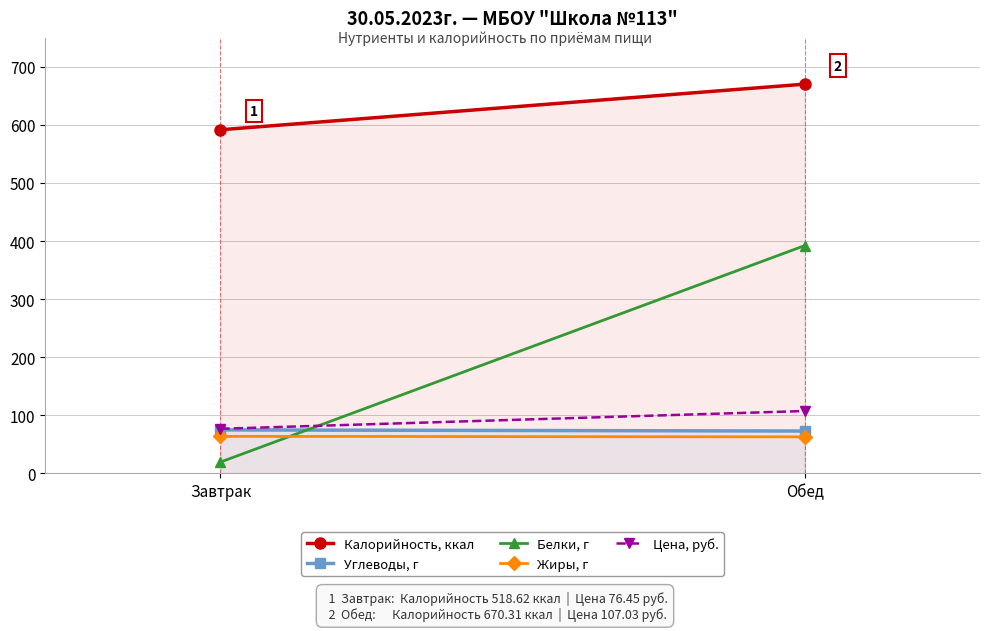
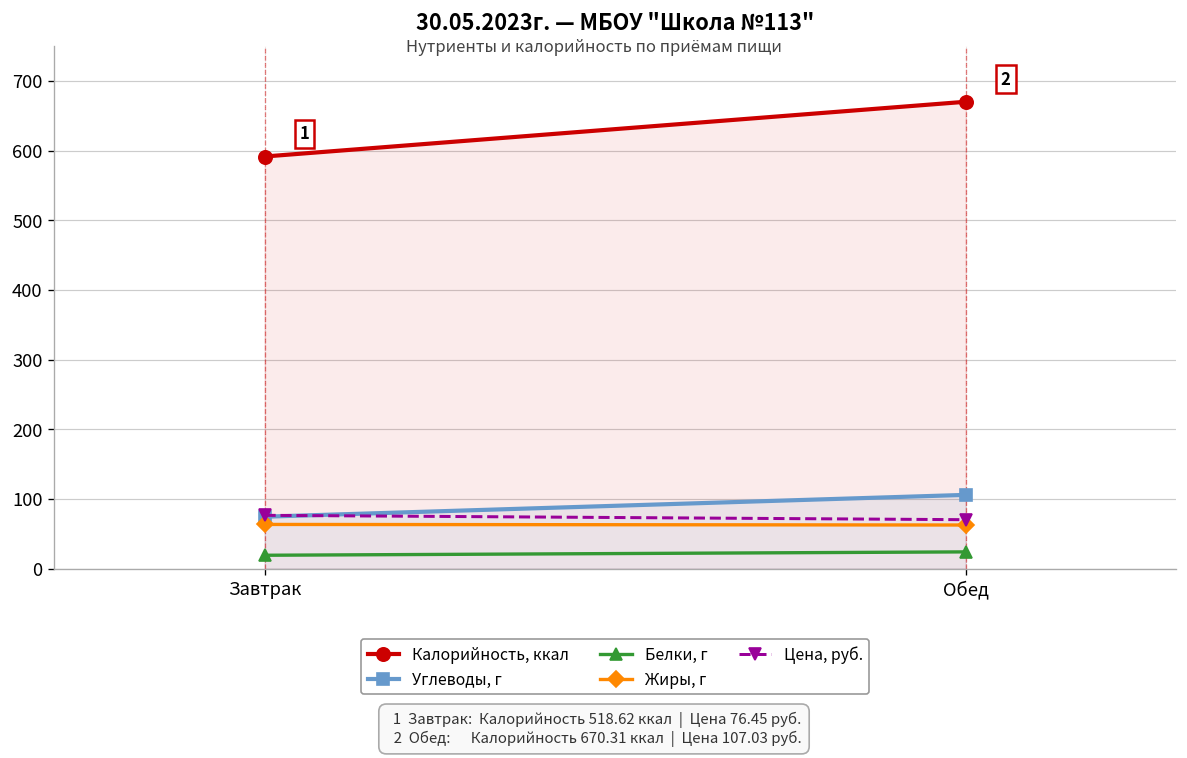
Углеводы, г, Обед: 70 -> 110
Белки, г, Обед: 390 -> 20
Цена, руб., Обед: 110 -> 70
